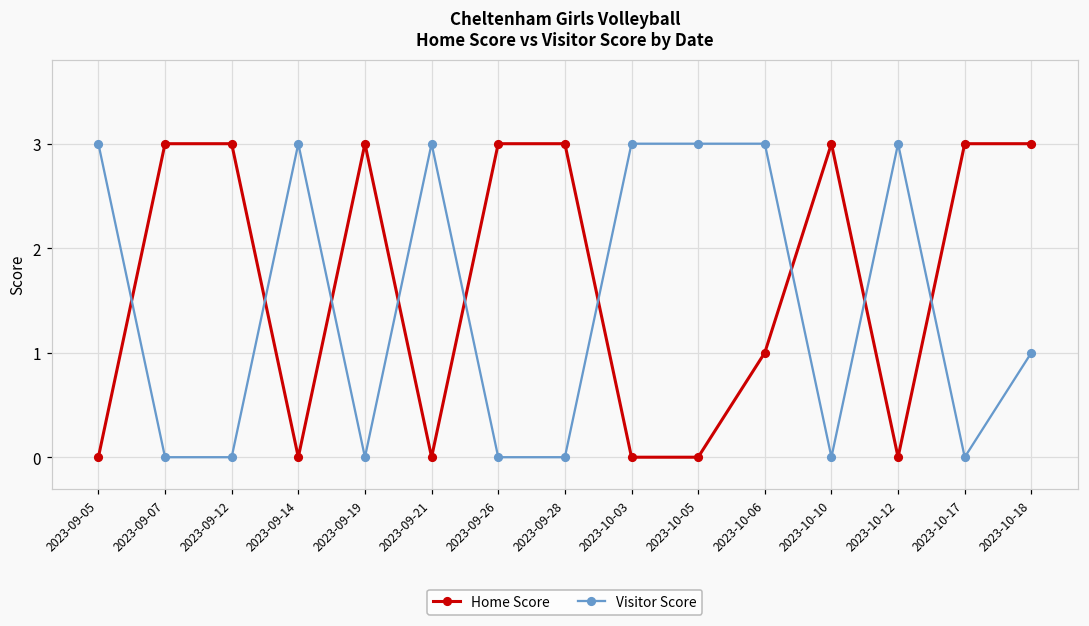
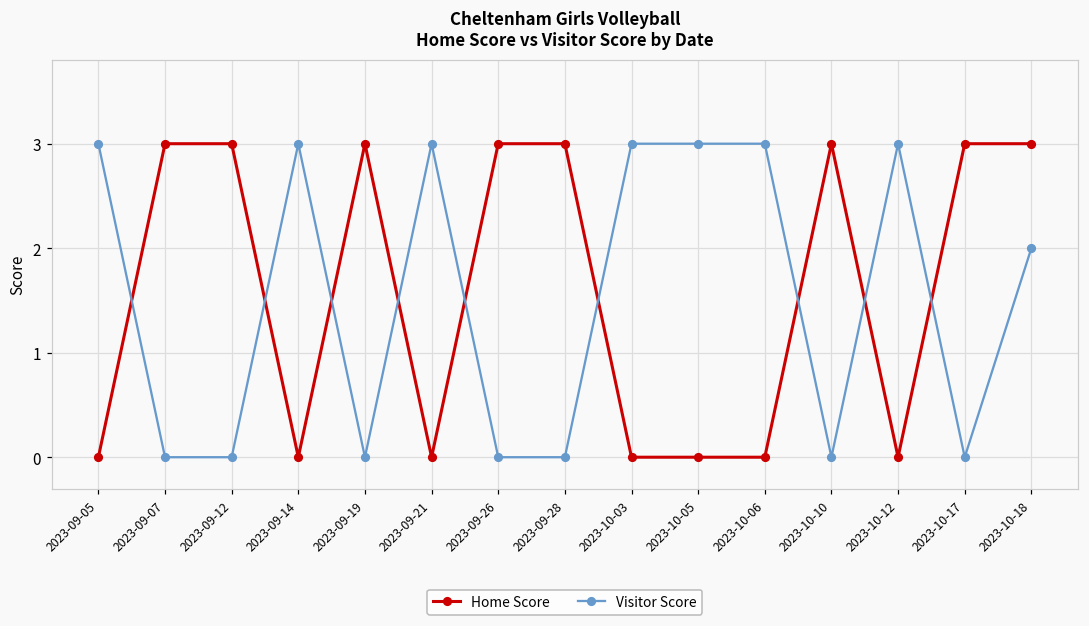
Home Score, 2023-10-06: 1 -> 0
Visitor Score, 2023-10-18: 1 -> 2
